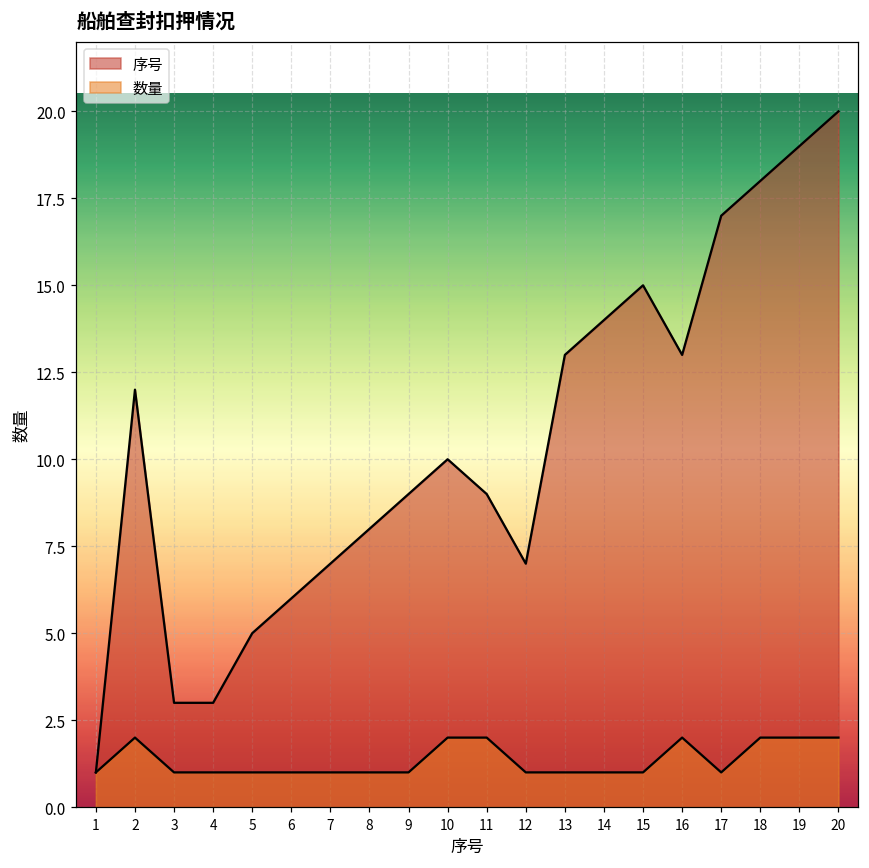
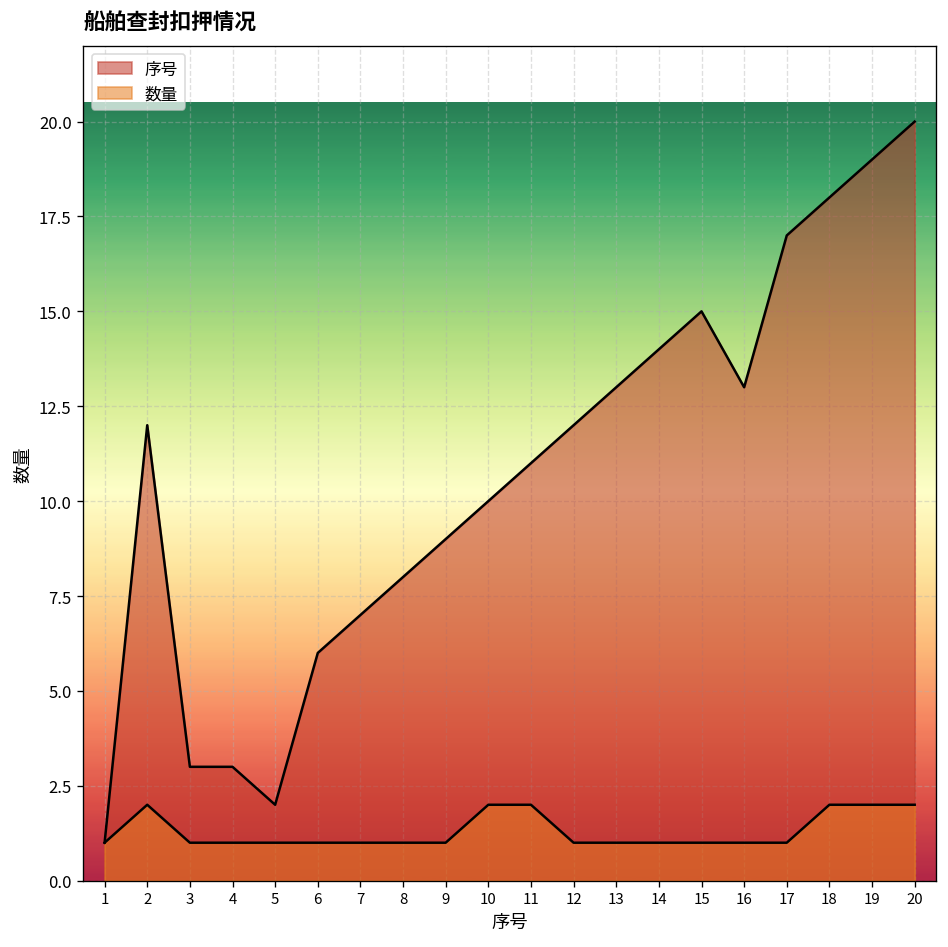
序号, 5: 5 -> 2
序号, 11: 9 -> 11
序号, 12: 7 -> 12
数量, 16: 2 -> 1
